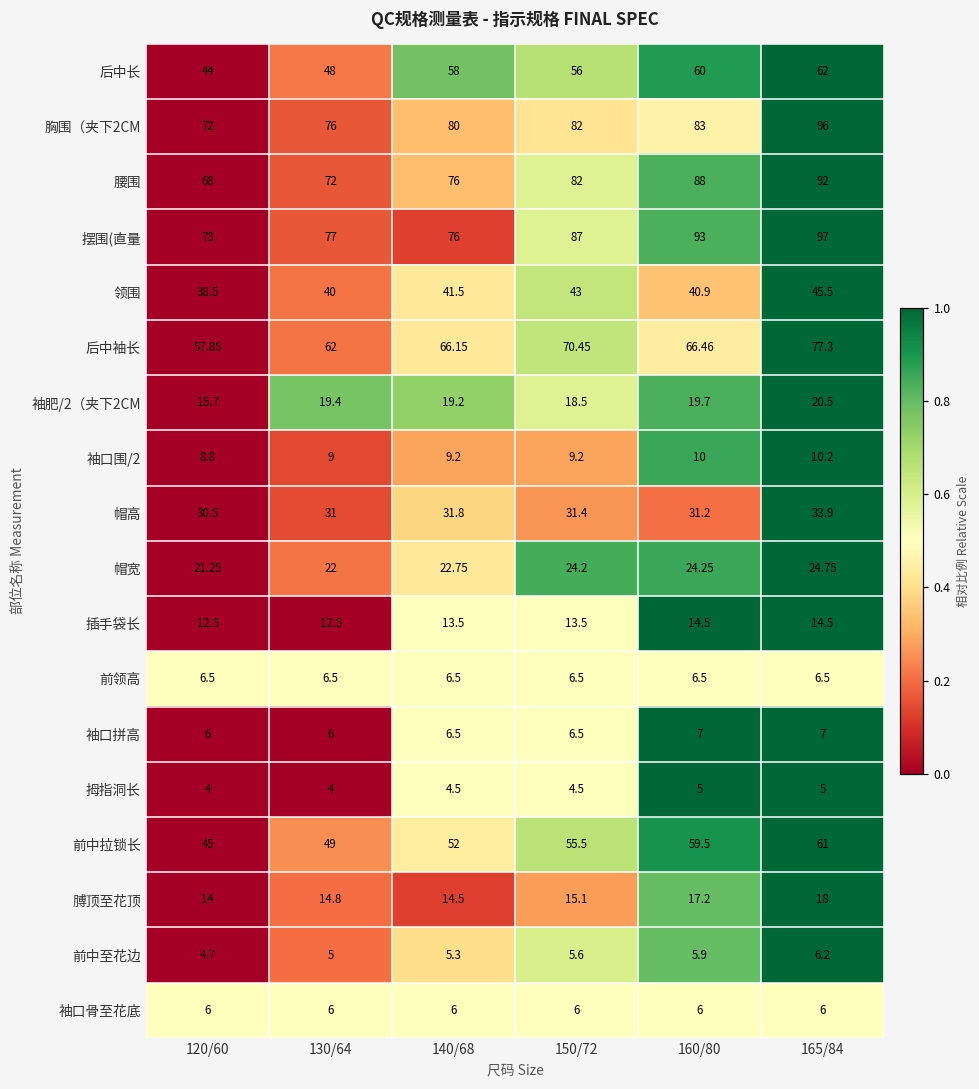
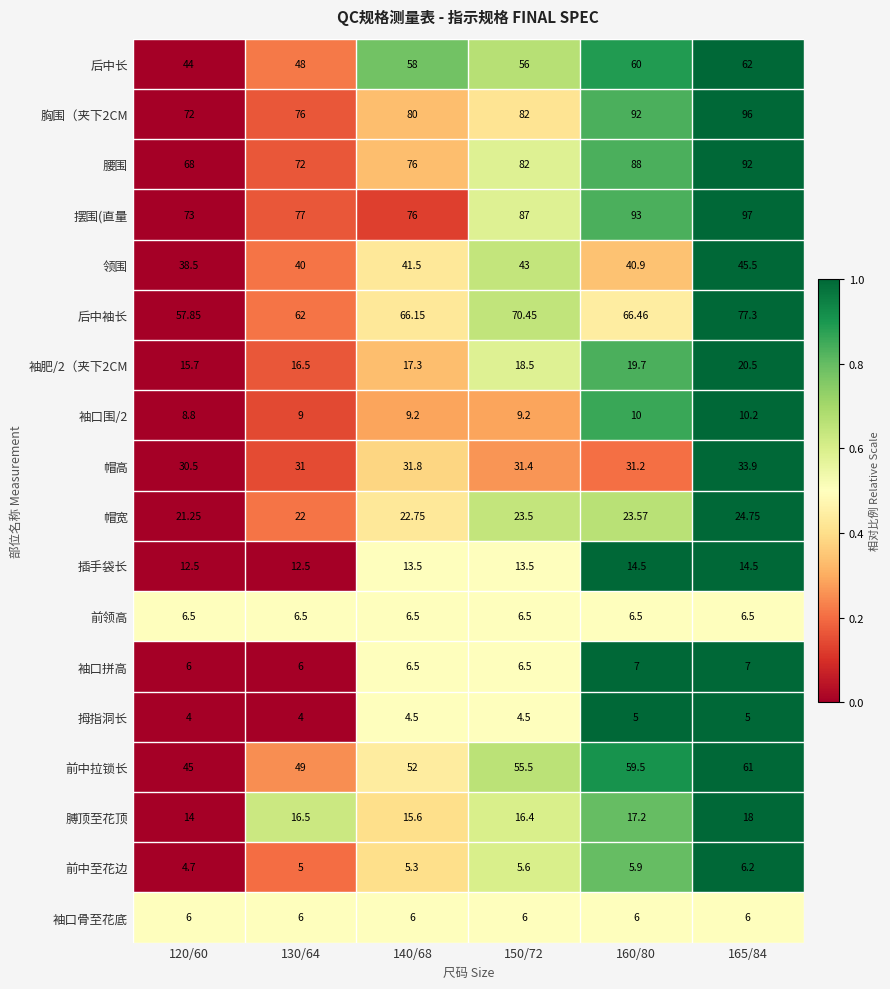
胸围（夹下2CM, 160/80: 83 -> 92
袖肥/2（夹下2CM, 130/64: 19.4 -> 16.5
袖肥/2（夹下2CM, 140/68: 19.2 -> 17.3
帽宽, 150/72: 24.2 -> 23.5
帽宽, 160/80: 24.25 -> 23.57
膊顶至花顶, 130/64: 14.8 -> 16.5
膊顶至花顶, 140/68: 14.5 -> 15.6
膊顶至花顶, 150/72: 15.1 -> 16.4
